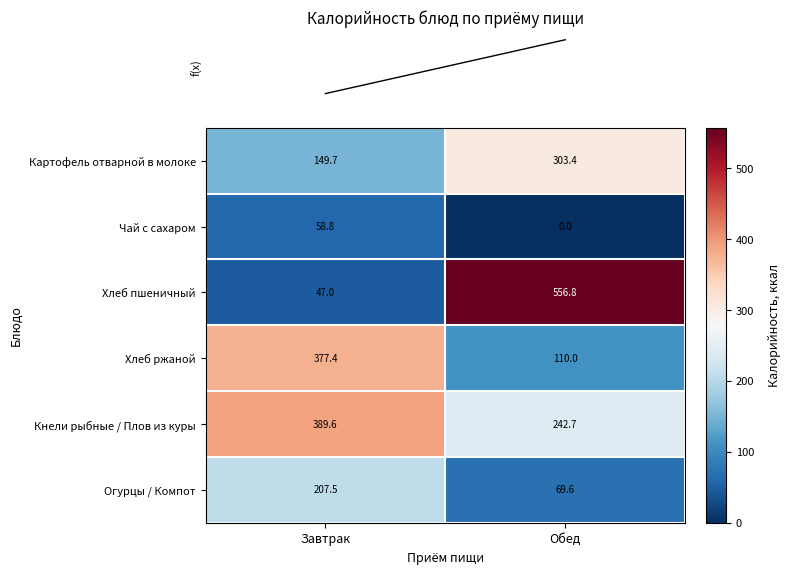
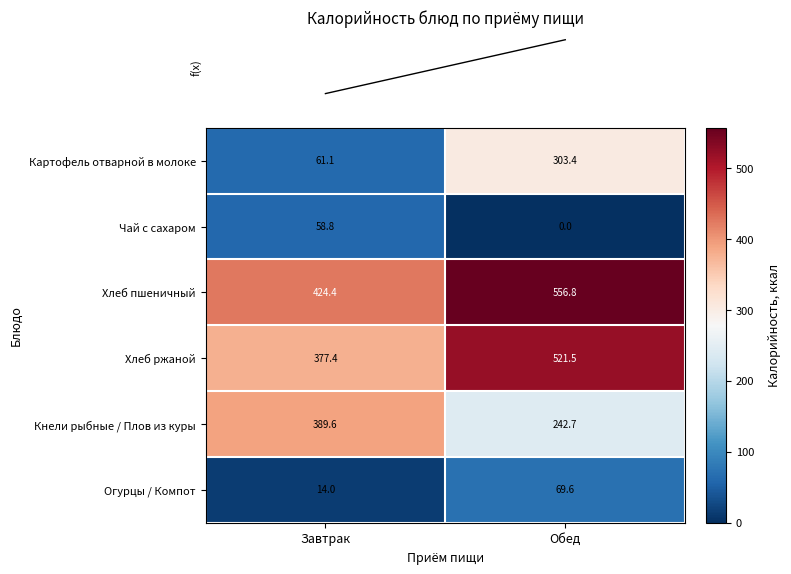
Картофель отварной в молоке, Завтрак: 149.7 -> 61.1
Хлеб пшеничный, Завтрак: 47.0 -> 424.4
Хлеб ржаной, Обед: 110.0 -> 521.5
Огурцы / Компот, Завтрак: 207.5 -> 14.0
